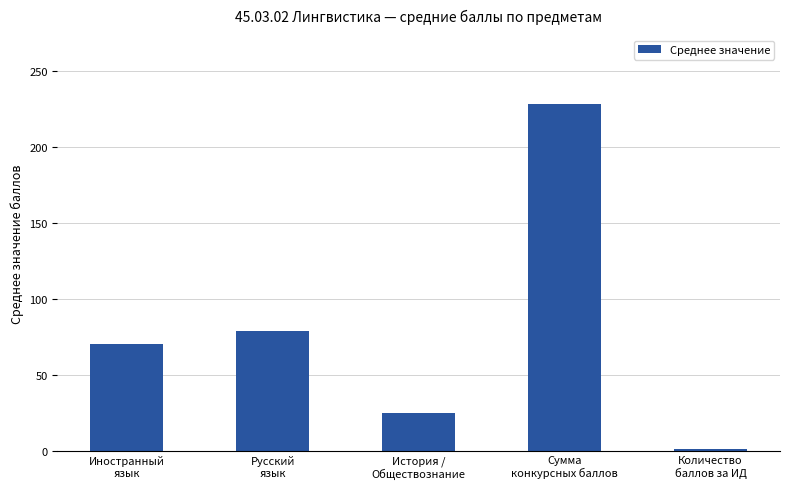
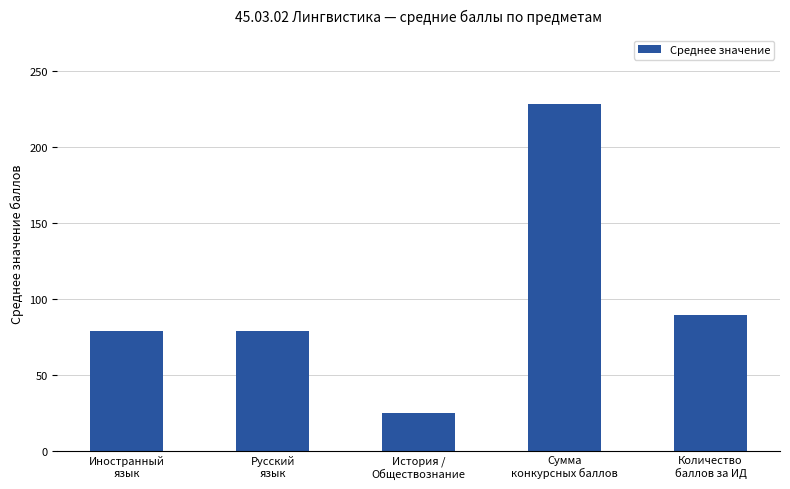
Иностранный язык: 70 -> 79
Количество баллов за ИД: 1 -> 89
